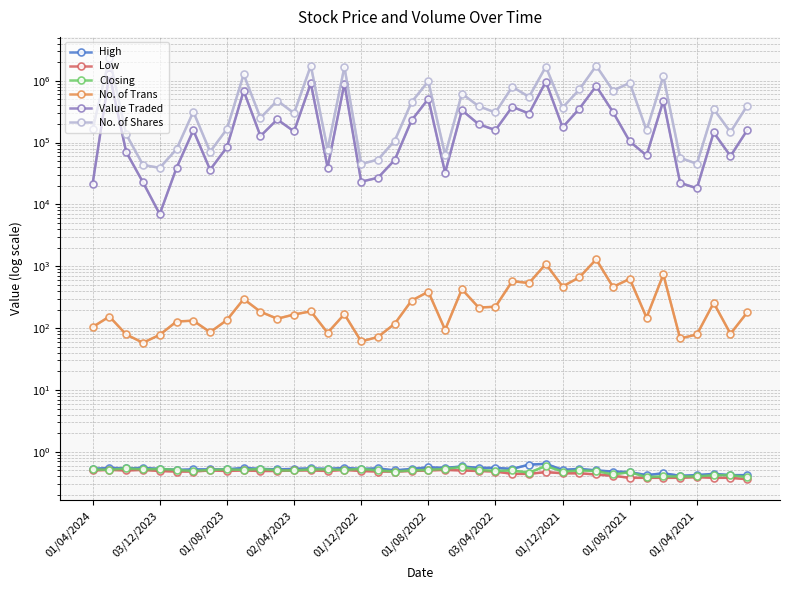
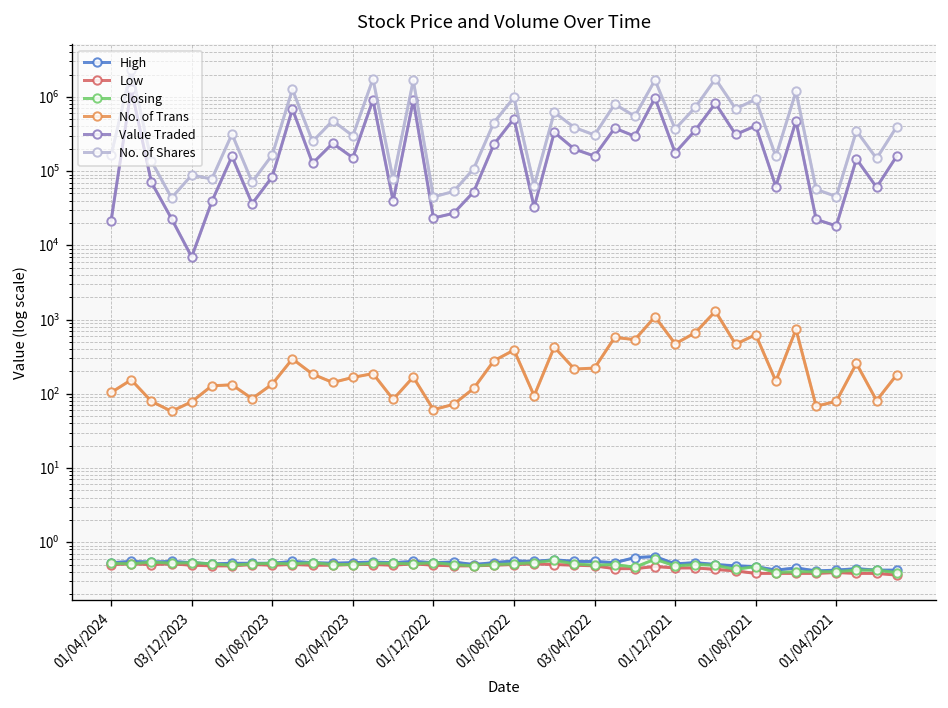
No. of Shares, 03/12/2023: 40000 -> 90000
Value Traded, 01/08/2021: 100000 -> 400000
